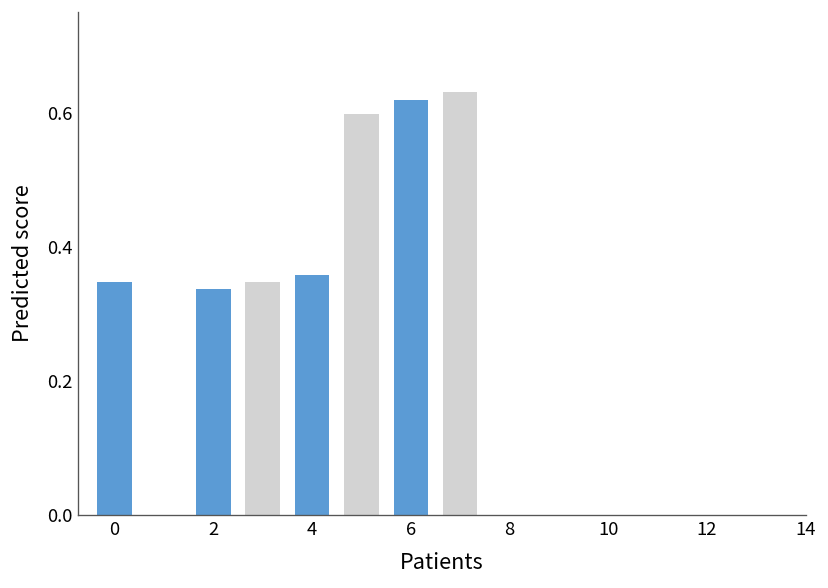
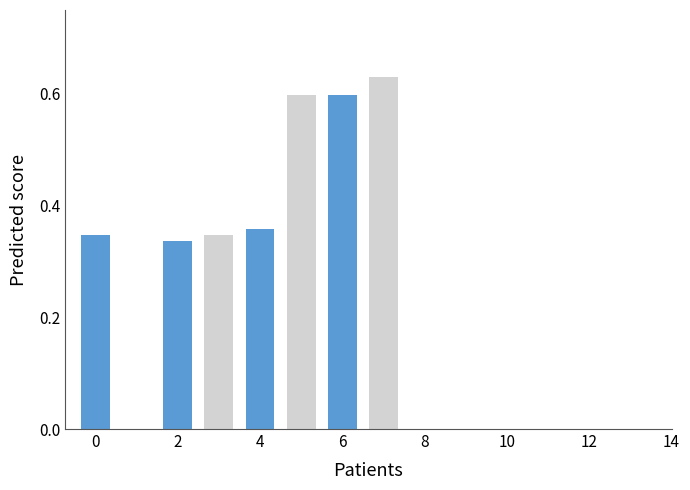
6: 0.62 -> 0.60
